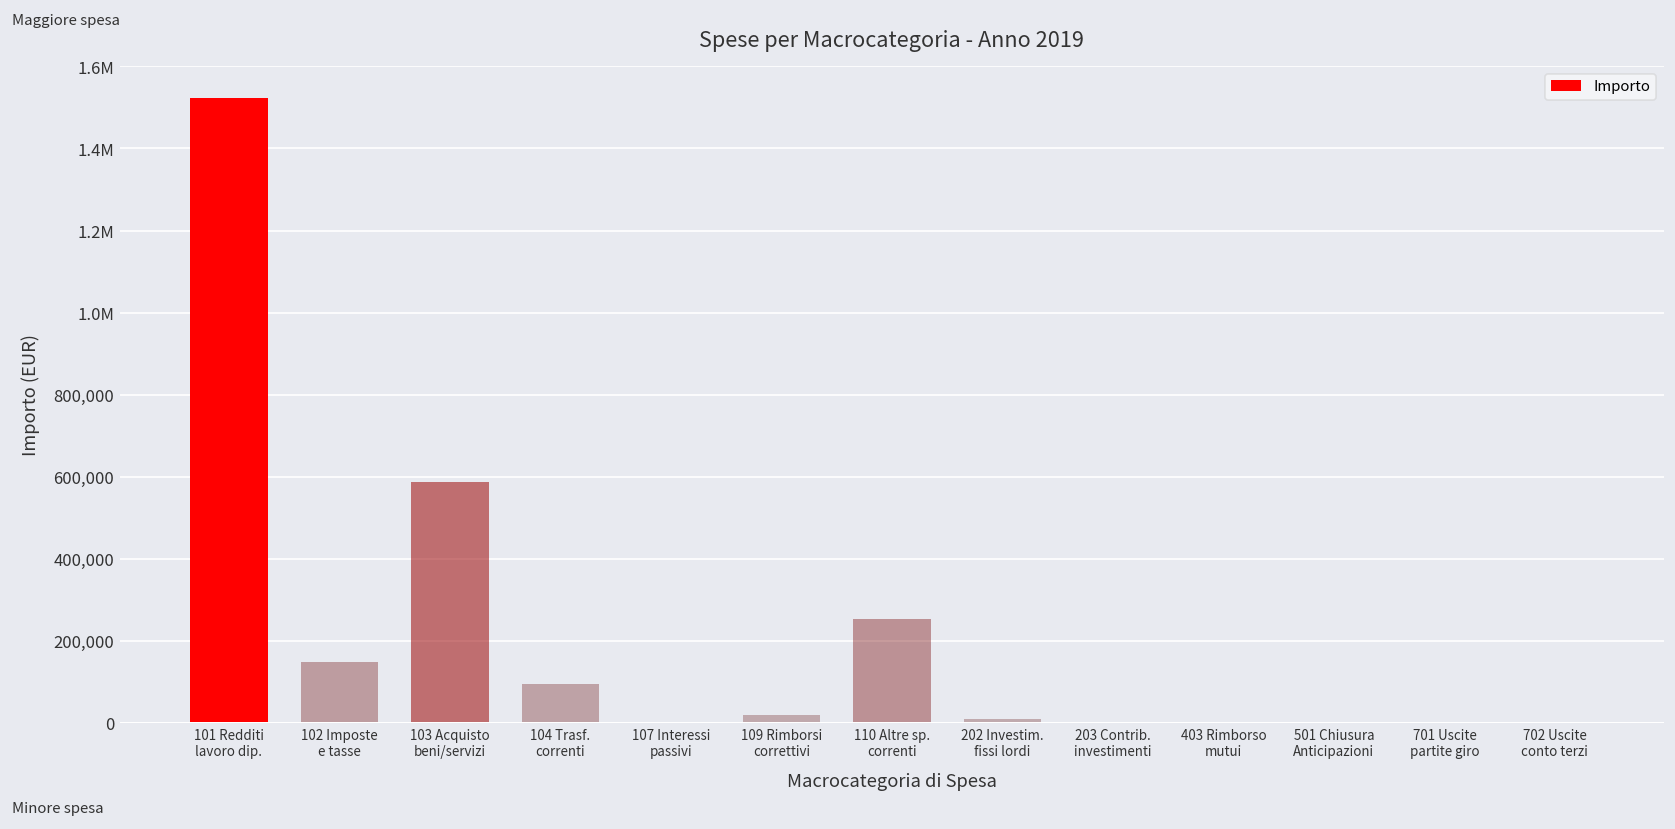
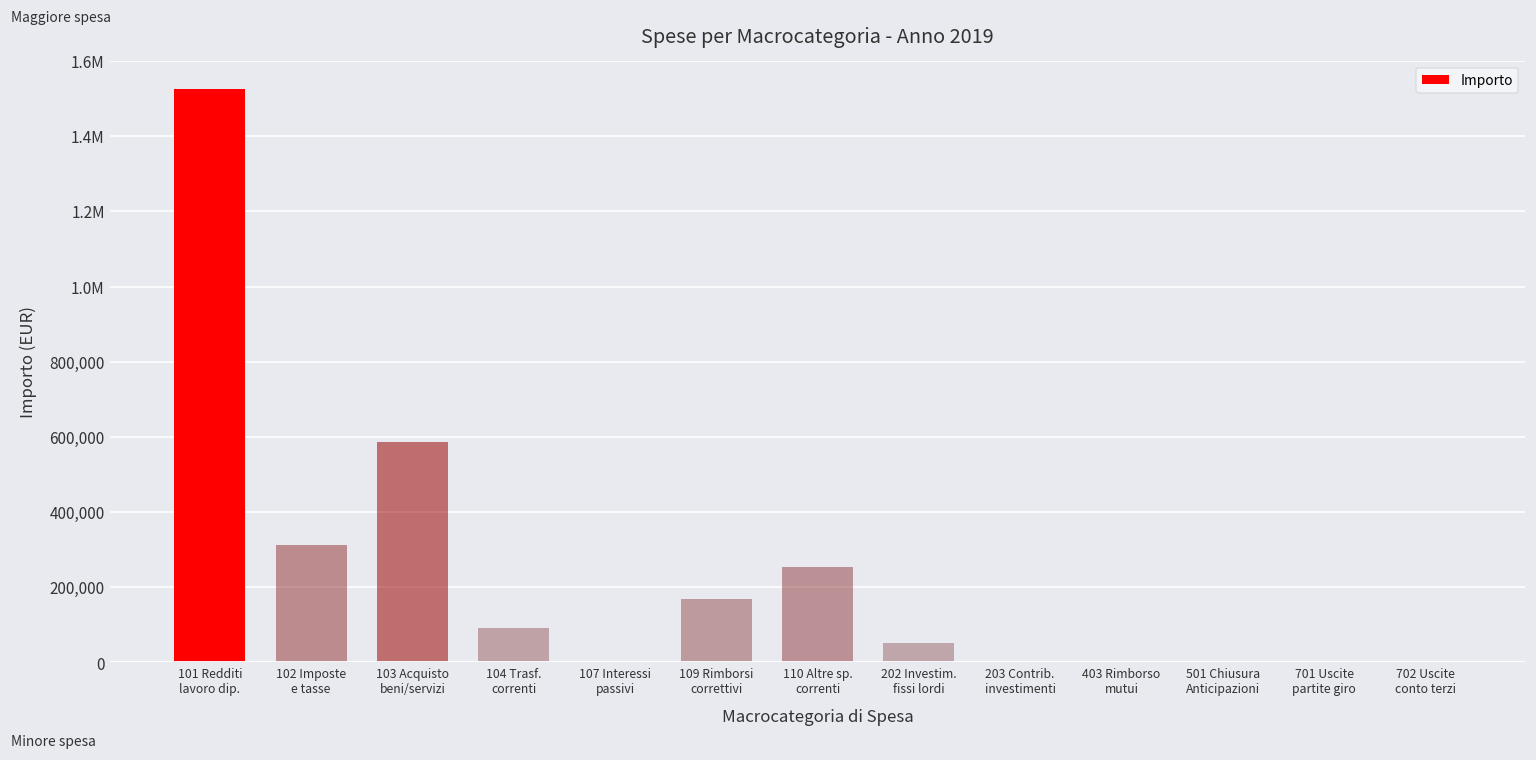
102 Imposte e tasse: 150,000 -> 310,000
109 Rimborsi correttivi: 20,000 -> 170,000
202 Investim. fissi lordi: 10,000 -> 50,000
